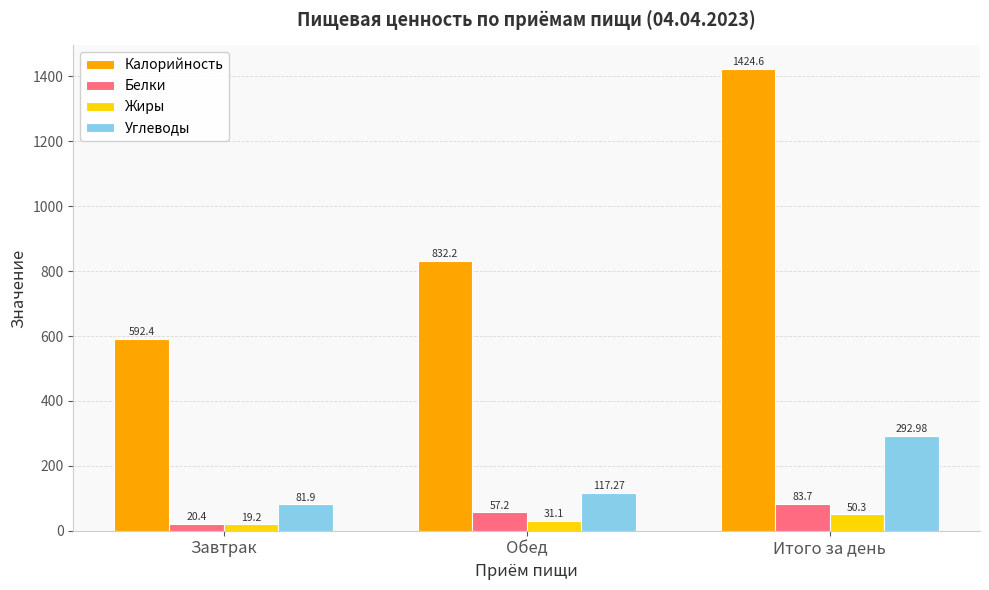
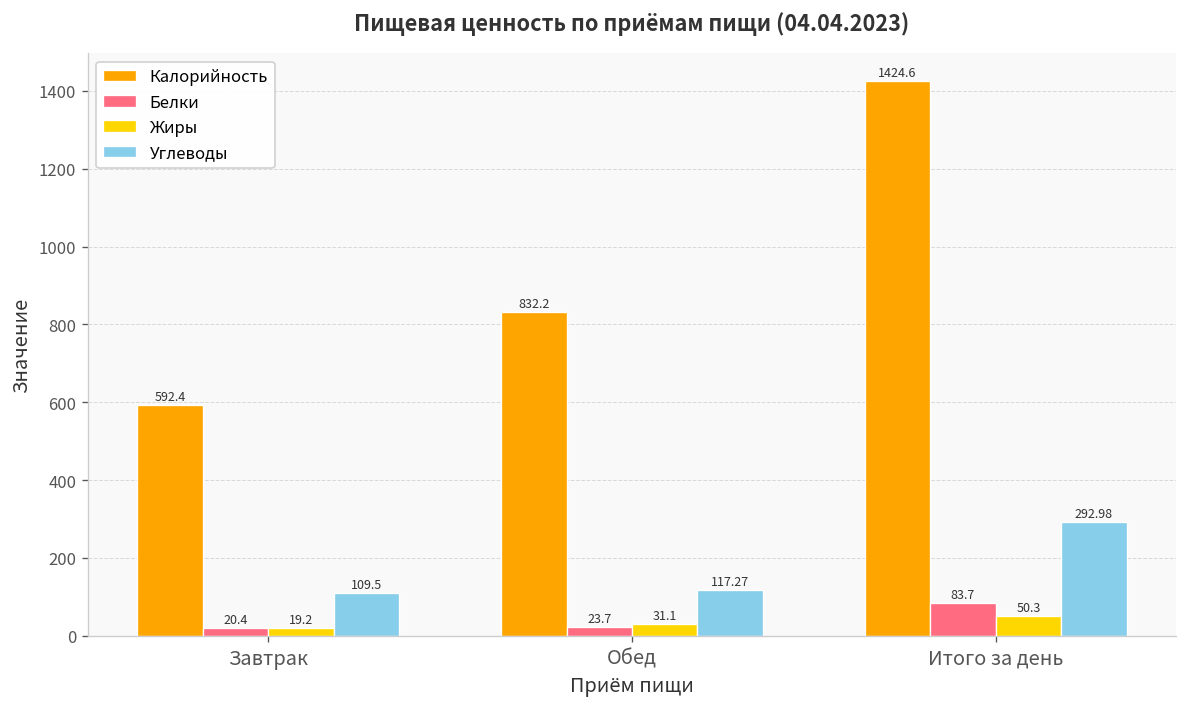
Углеводы, Завтрак: 81.9 -> 109.5
Белки, Обед: 57.2 -> 23.7
